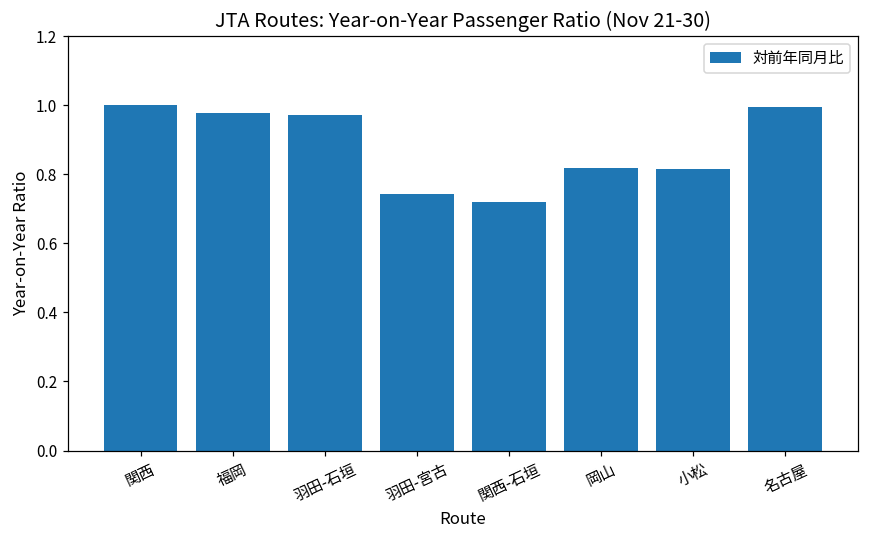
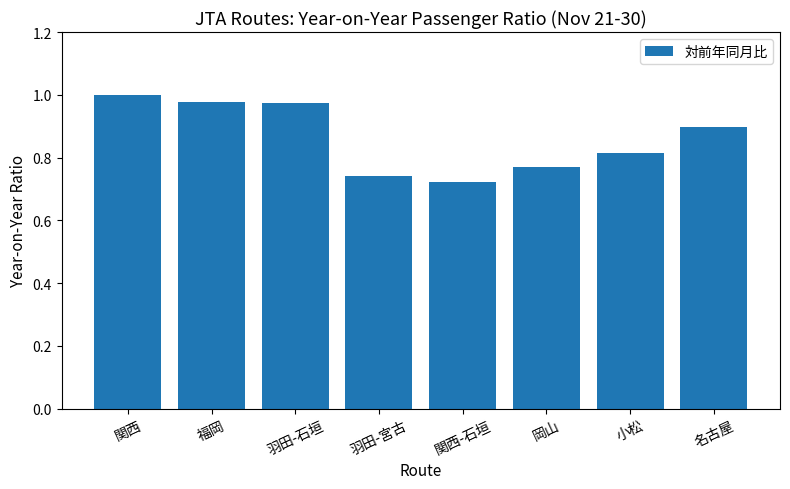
岡山: 0.82 -> 0.77
名古屋: 1.00 -> 0.90
